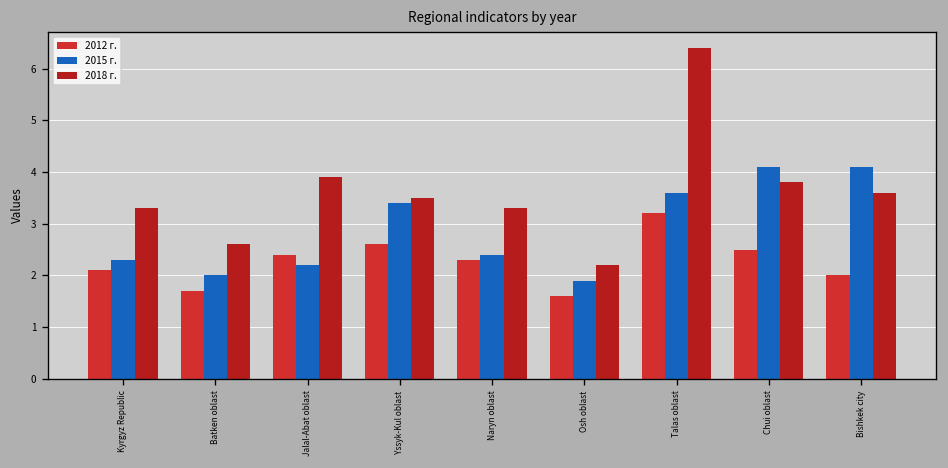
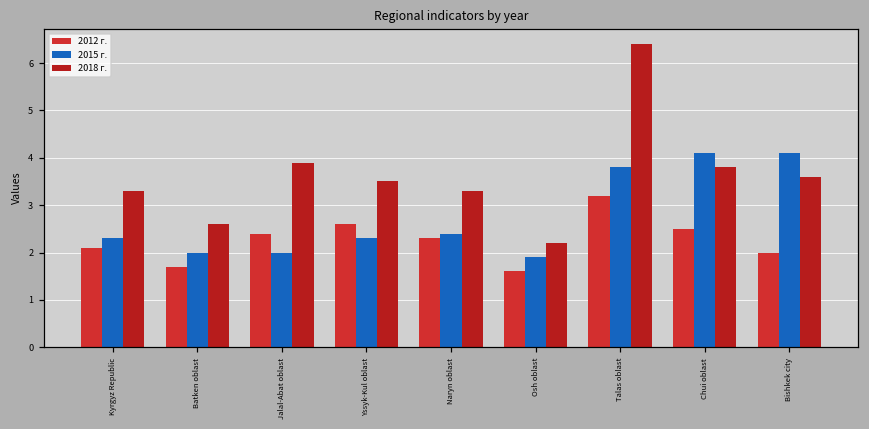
2015 г., Jalal-Abat oblast: 2.2 -> 2.0
2015 г., Yssyk-Kul oblast: 3.4 -> 2.3
2015 г., Talas oblast: 3.6 -> 3.8
